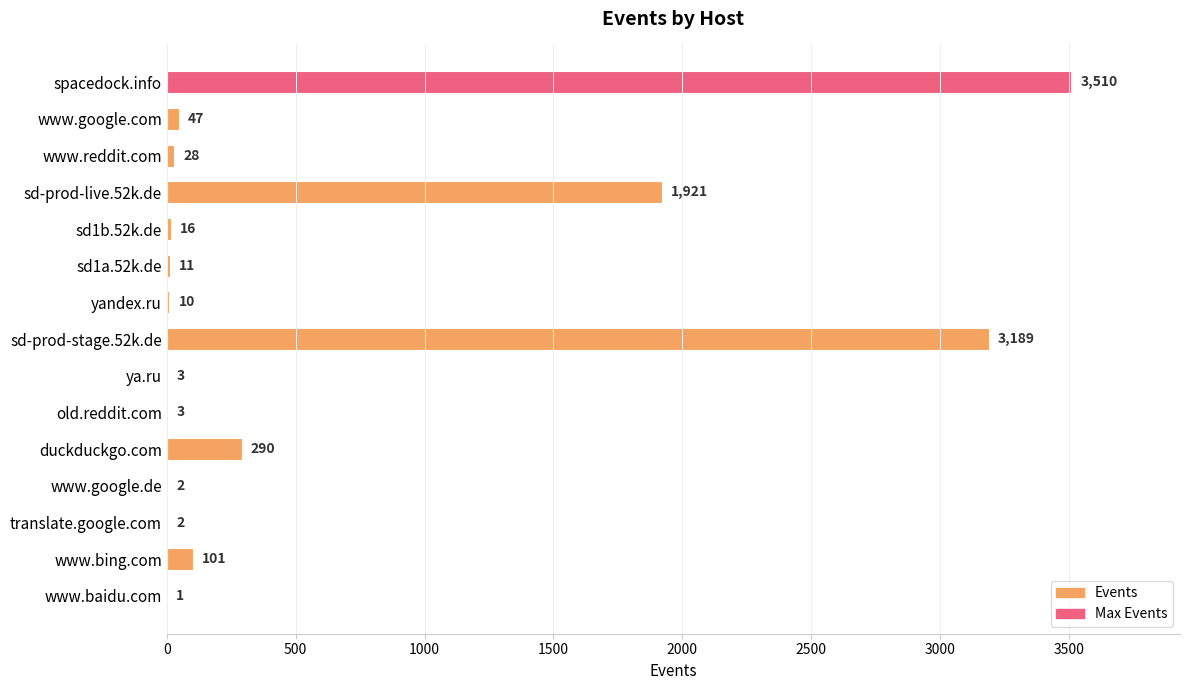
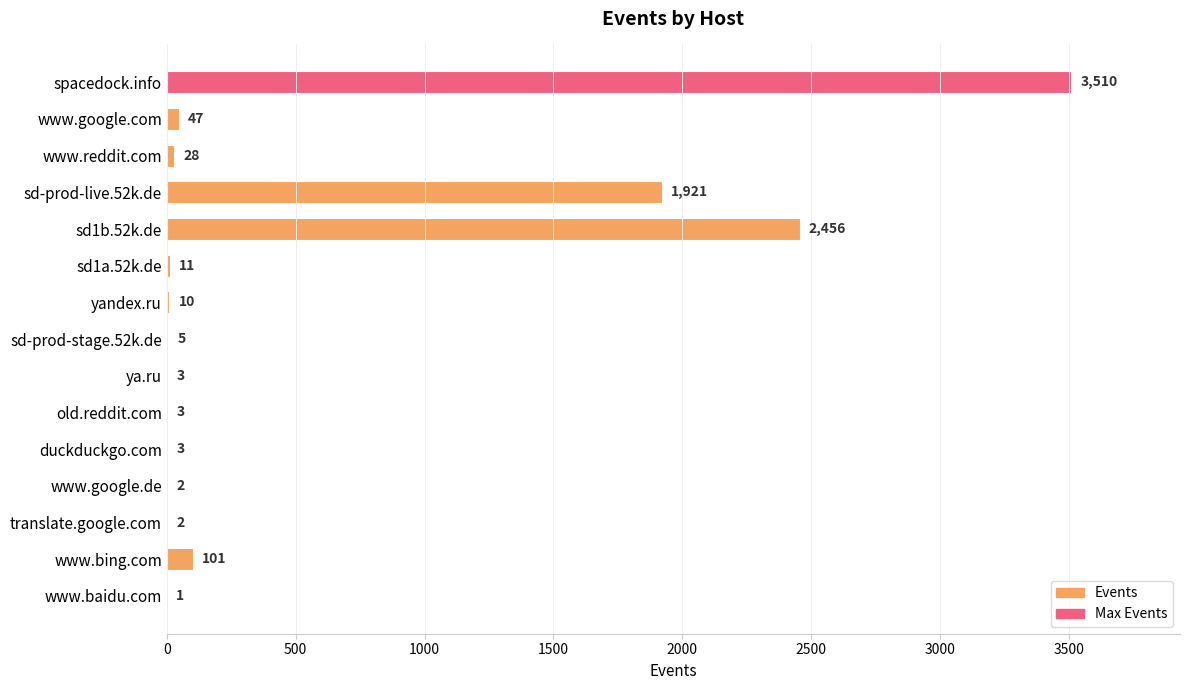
sd1b.52k.de: 16 -> 2,456
sd-prod-stage.52k.de: 3,189 -> 5
duckduckgo.com: 290 -> 3
